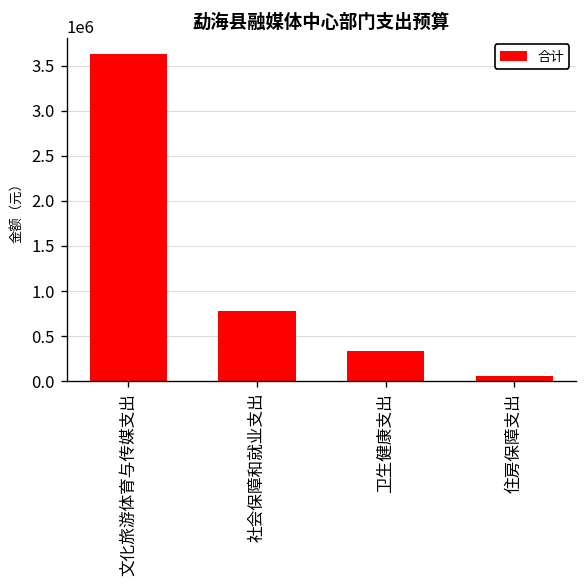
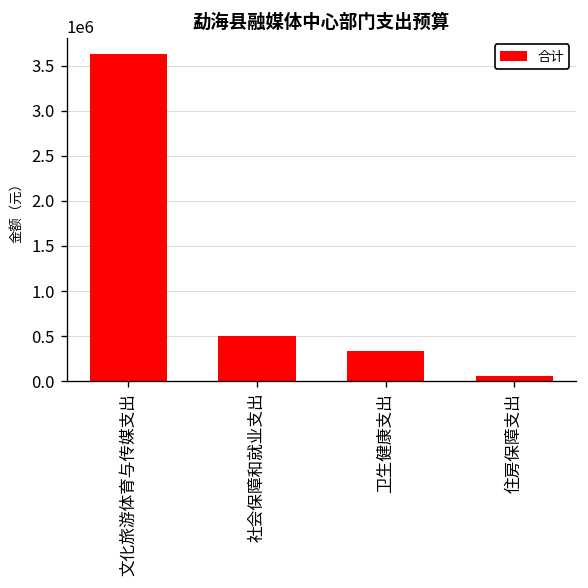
社会保障和就业支出: 800000 -> 500000
